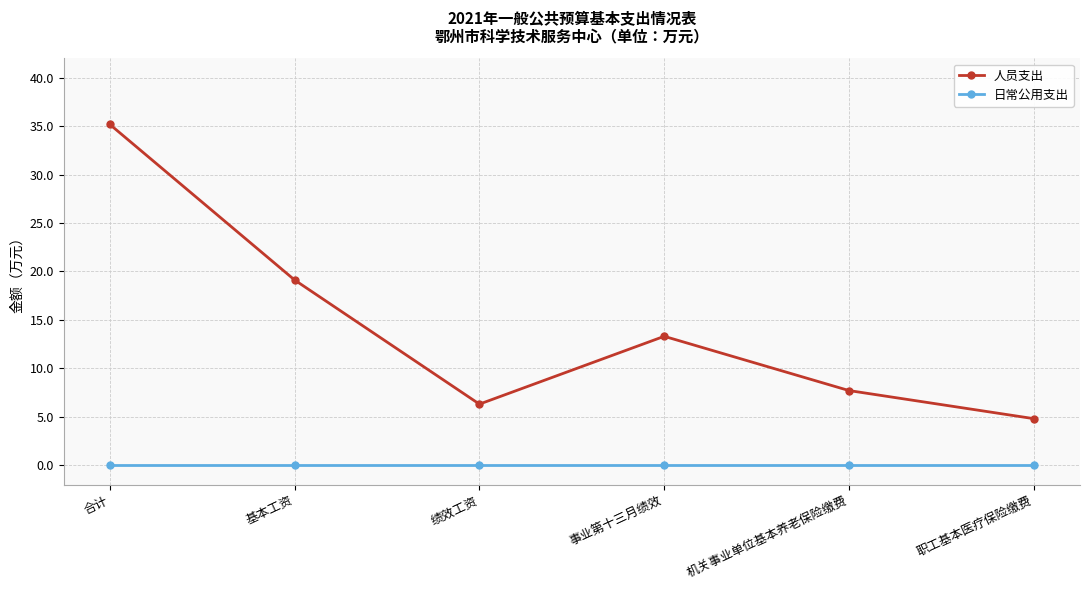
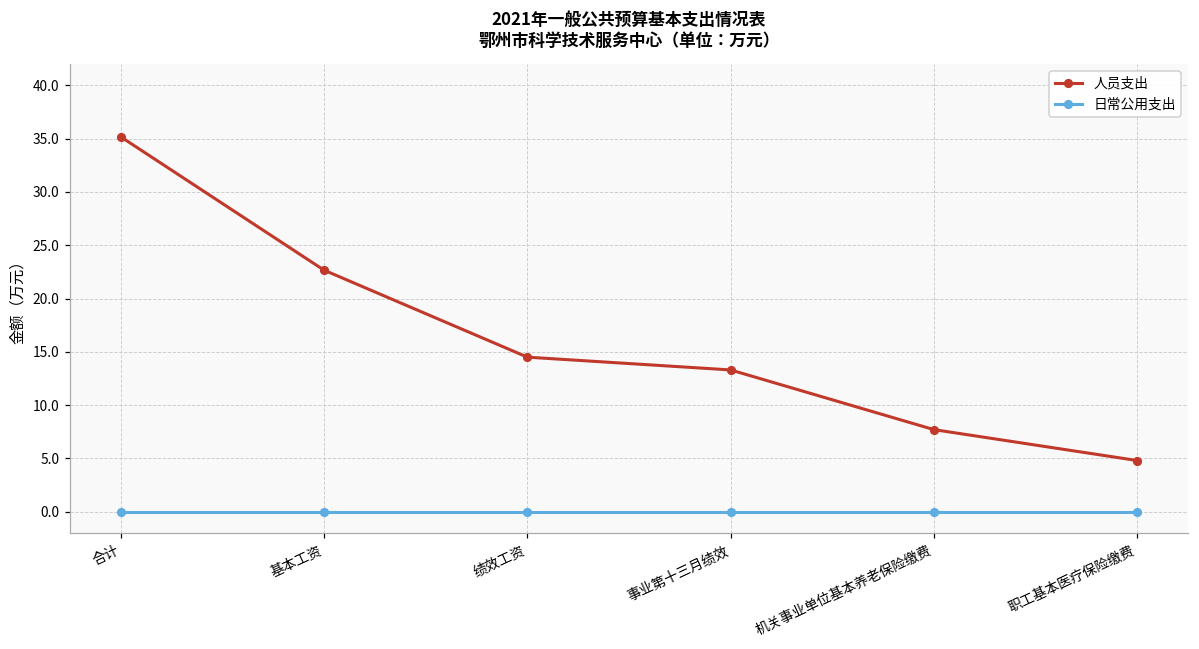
人员支出, 基本工资: 19 -> 23
人员支出, 绩效工资: 6 -> 15
